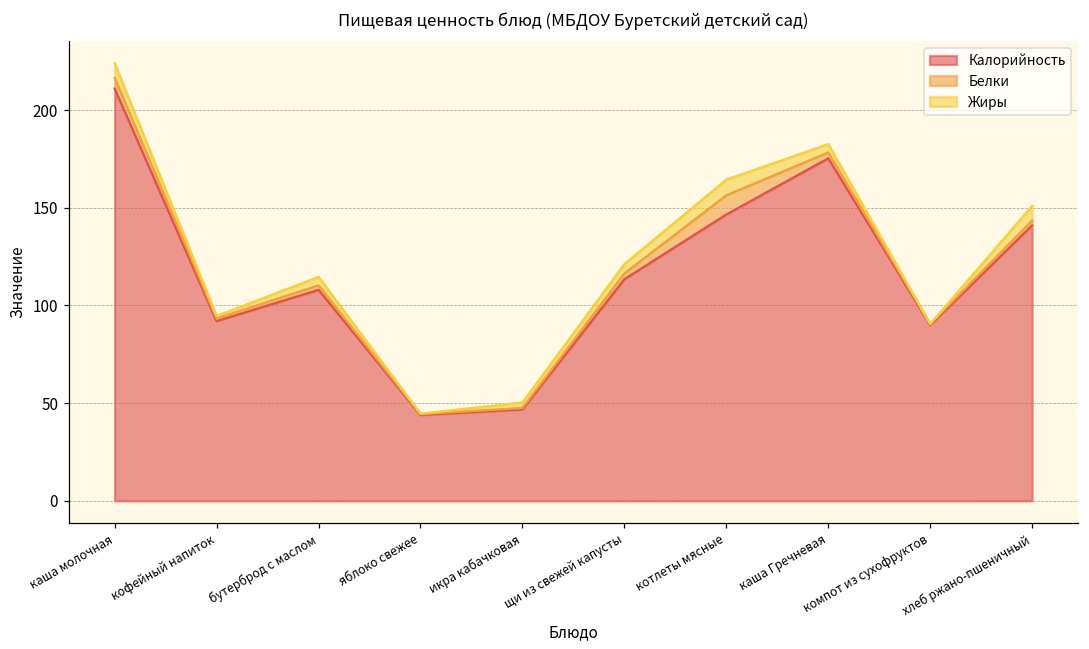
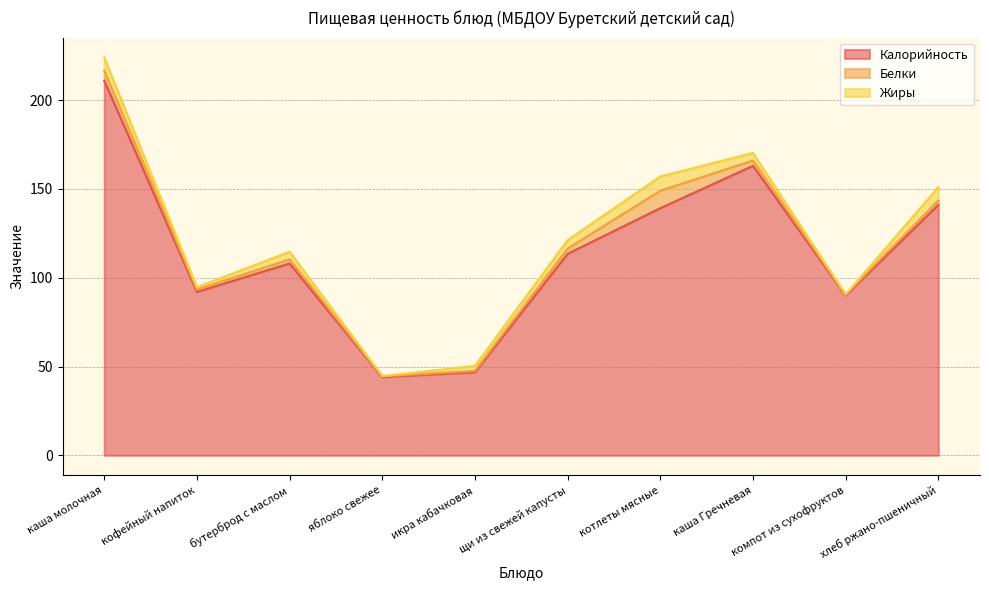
Калорийность, котлеты мясные: 147 -> 139
Калорийность, каша Гречневая: 175 -> 163
